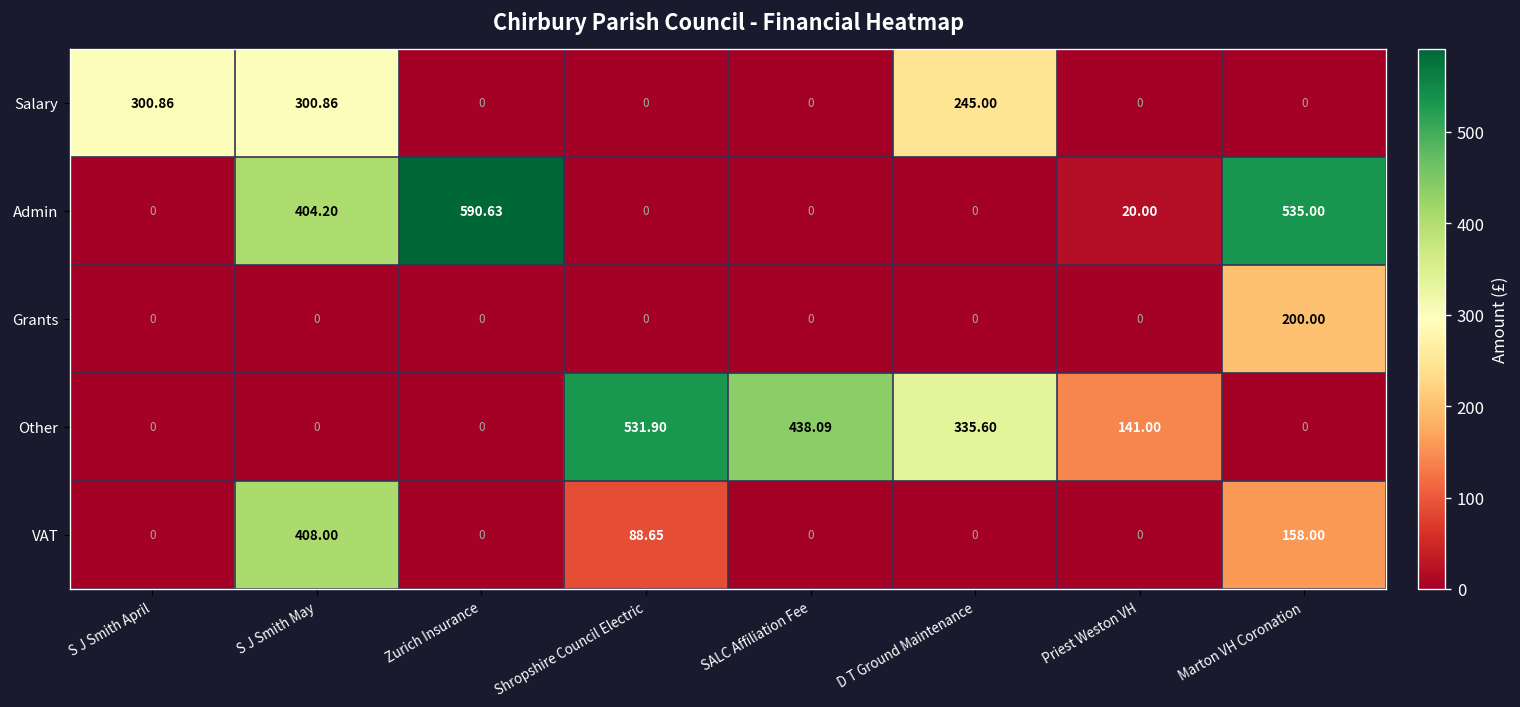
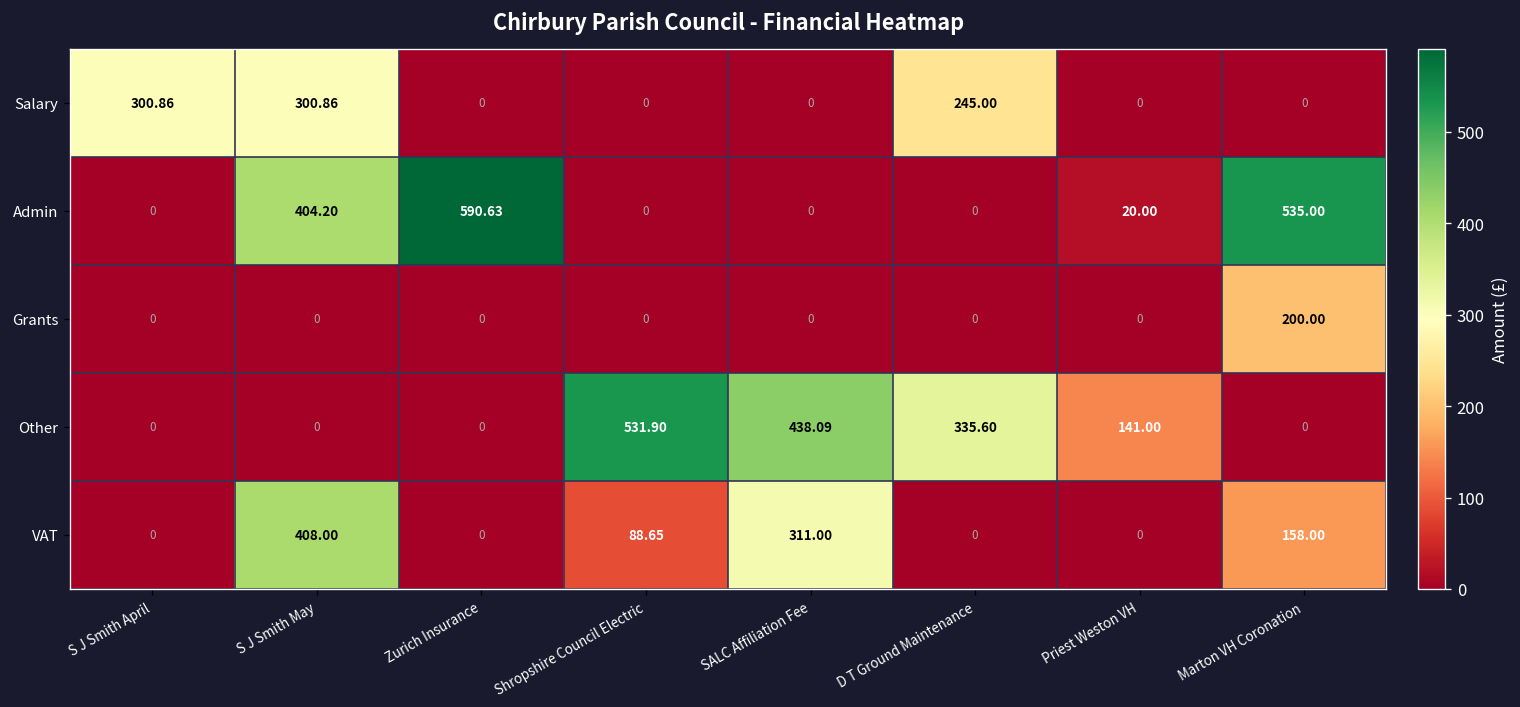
VAT, SALC Affiliation Fee: 0 -> 311.00
